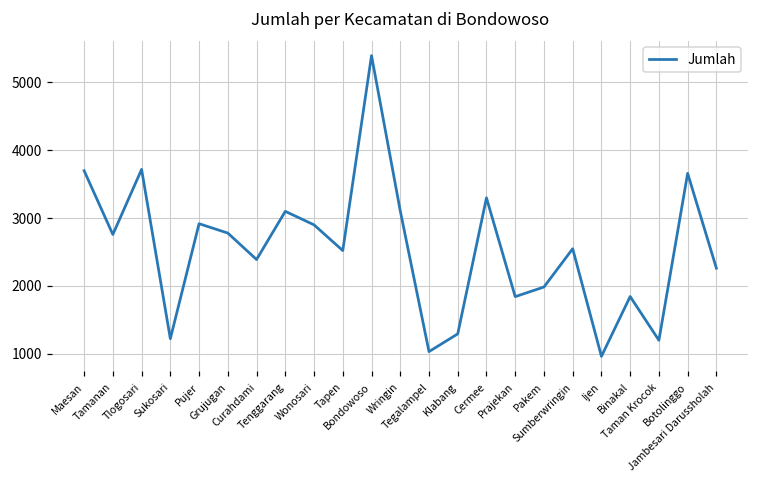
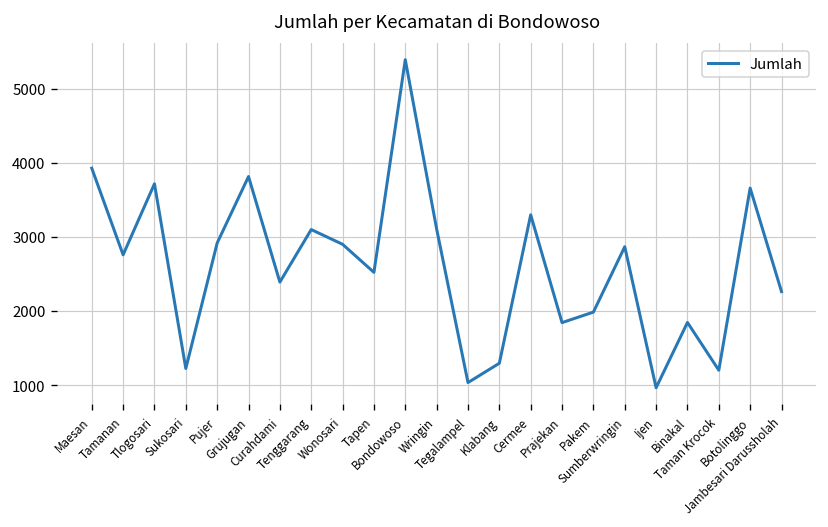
Maesan: 3700 -> 3900
Grujugan: 2800 -> 3800
Sumberwringin: 2500 -> 2900
